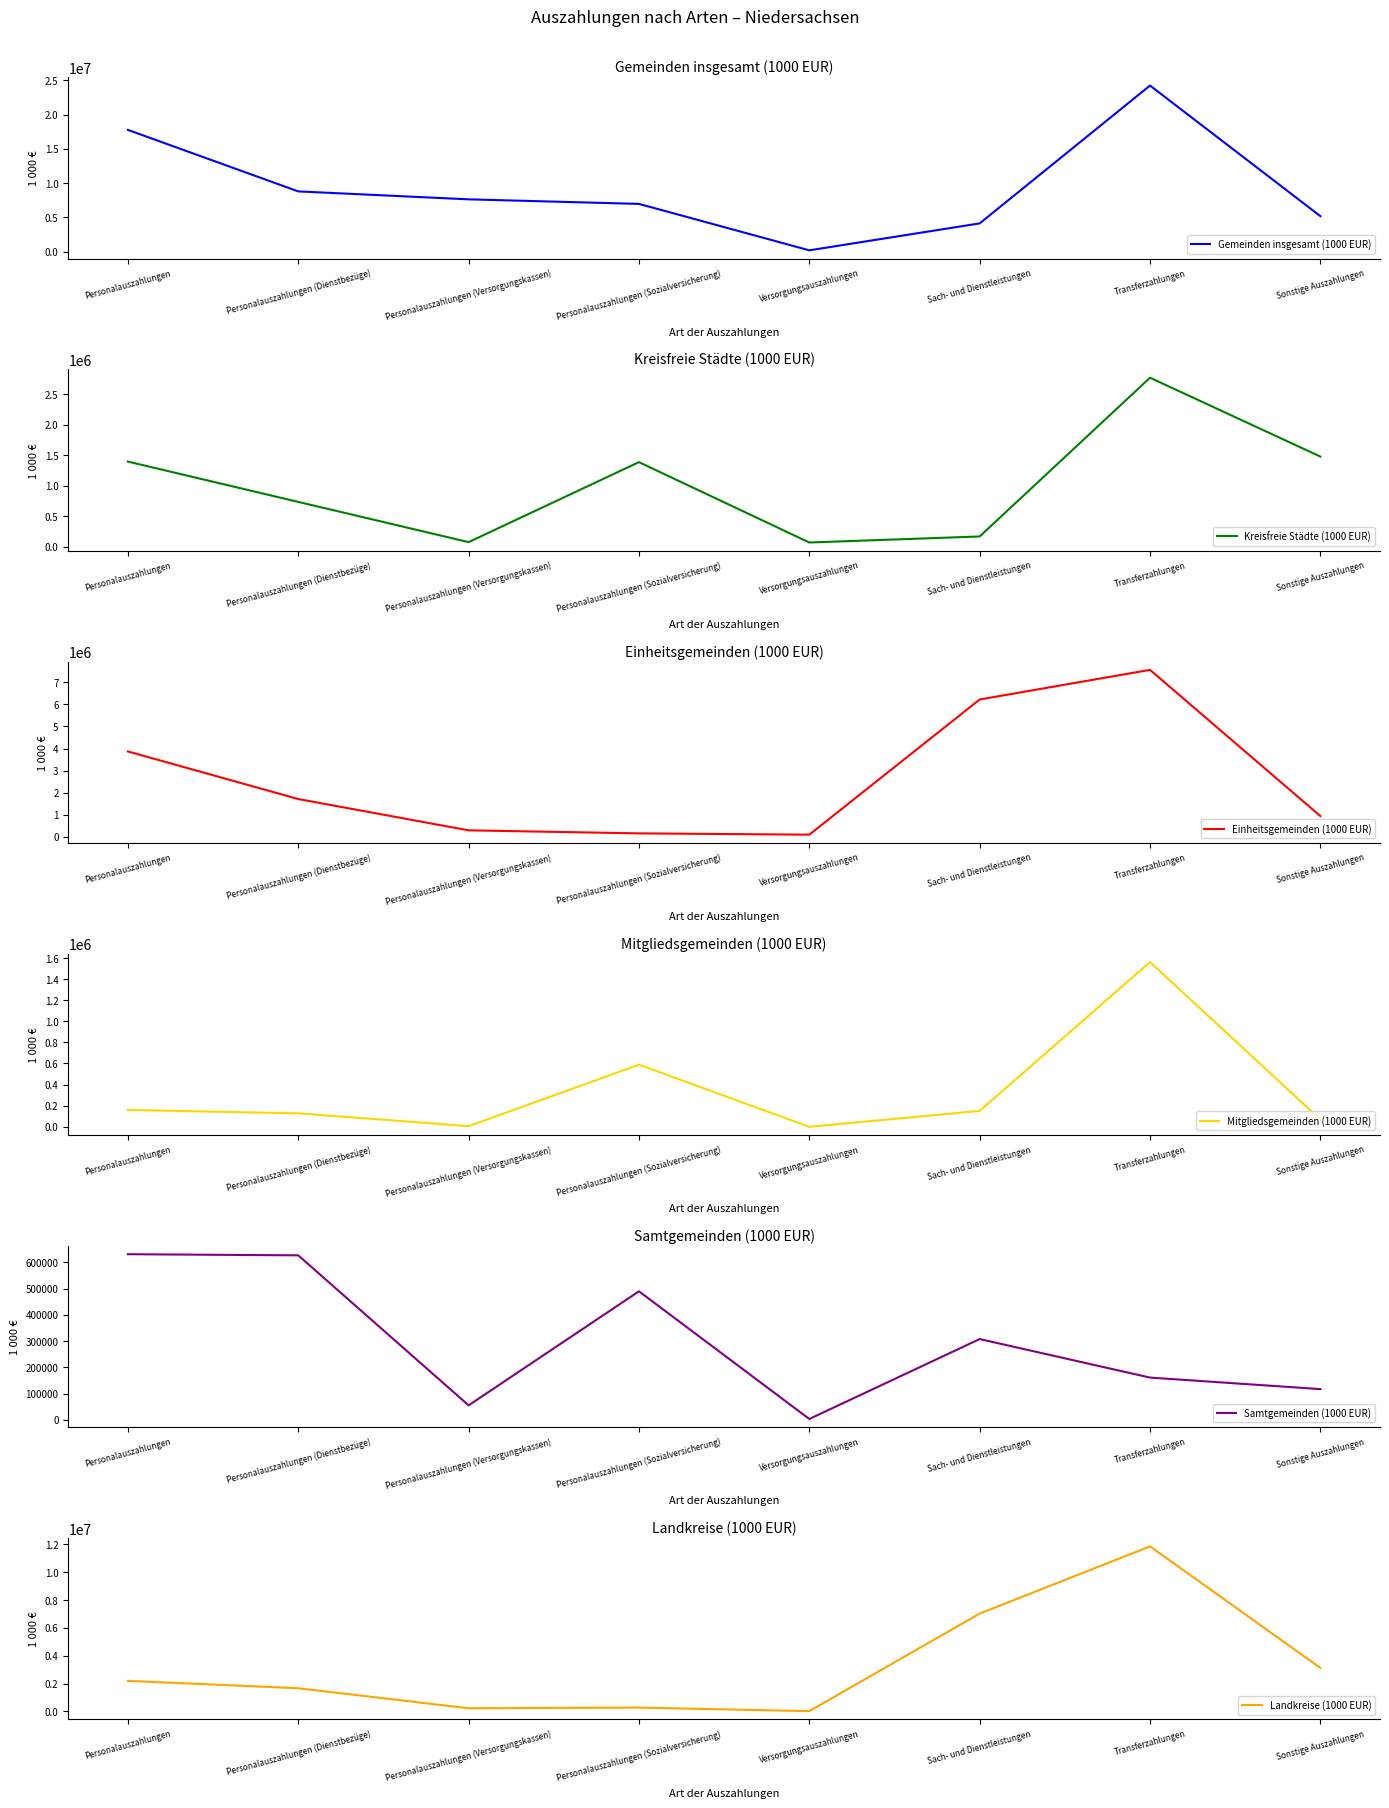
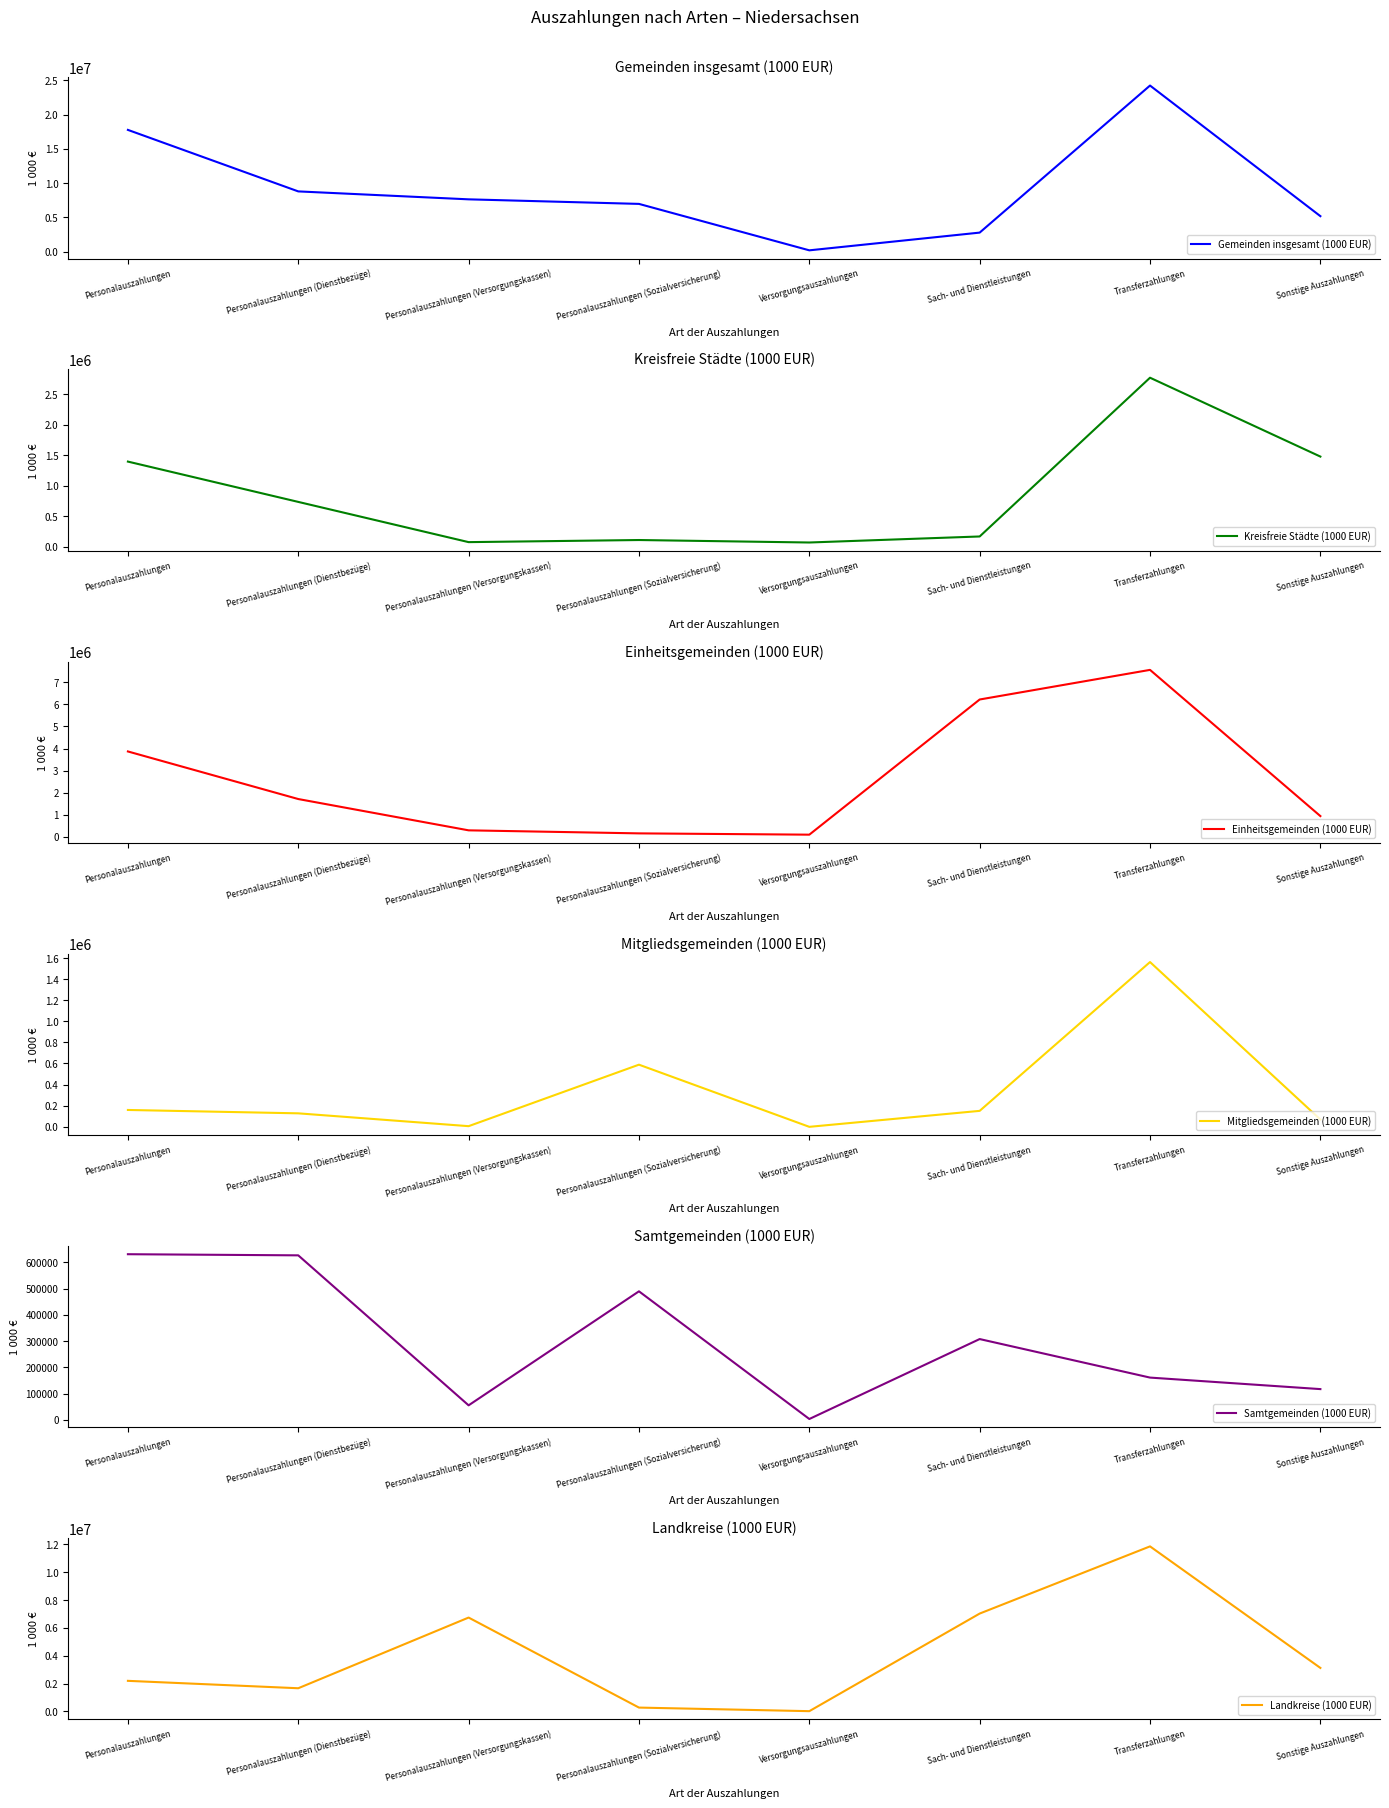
Gemeinden insgesamt (1000 EUR), Sach- und Dienstleistungen: 4000000 -> 3000000
Kreisfreie Städte (1000 EUR), Personalauszahlungen (Sozialversicherung): 1400000 -> 100000
Landkreise (1000 EUR), Personalauszahlungen (Versorgungskassen): 200000 -> 6700000
